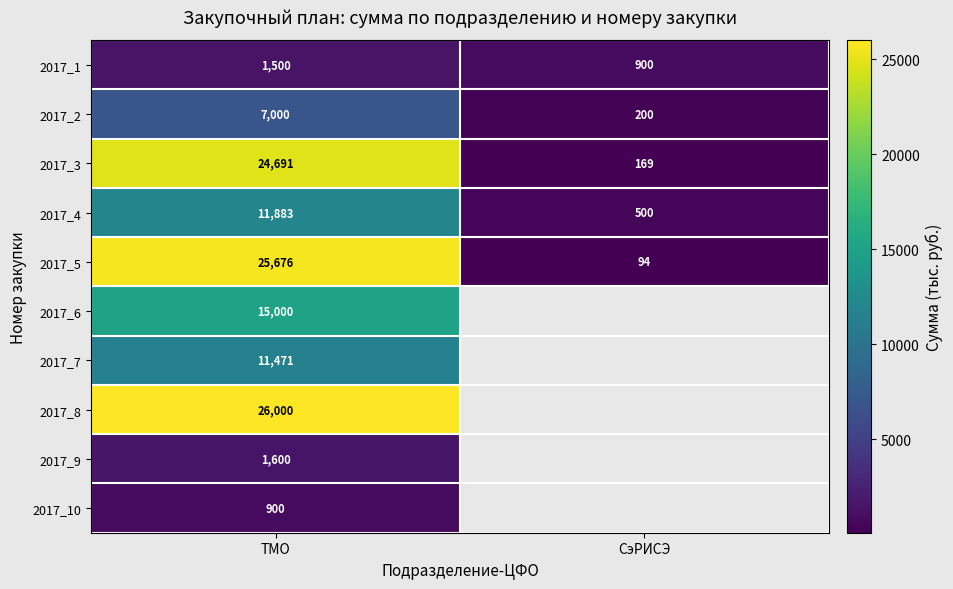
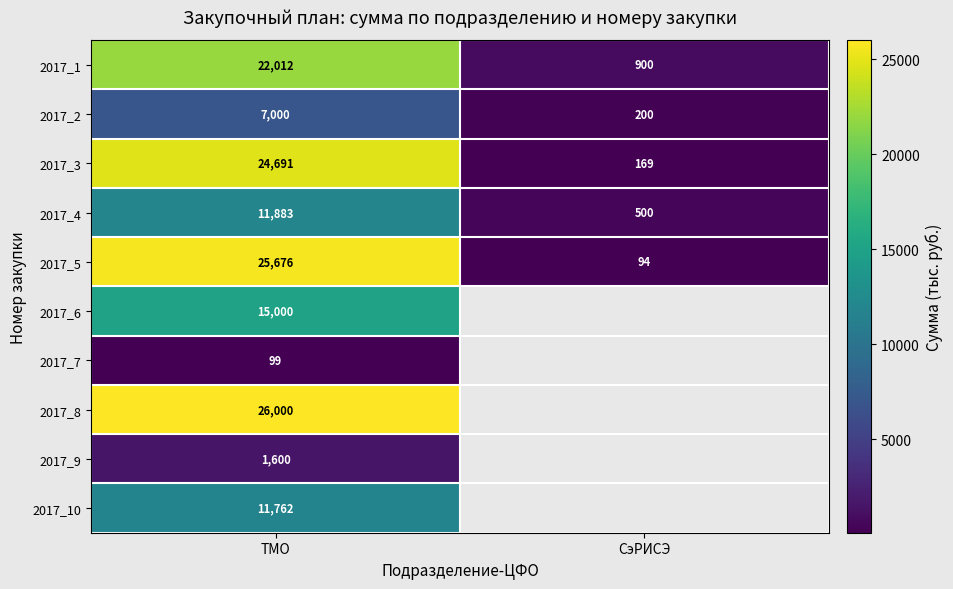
2017_1, ТМО: 1,500 -> 22,012
2017_7, ТМО: 11,471 -> 99
2017_10, ТМО: 900 -> 11,762
